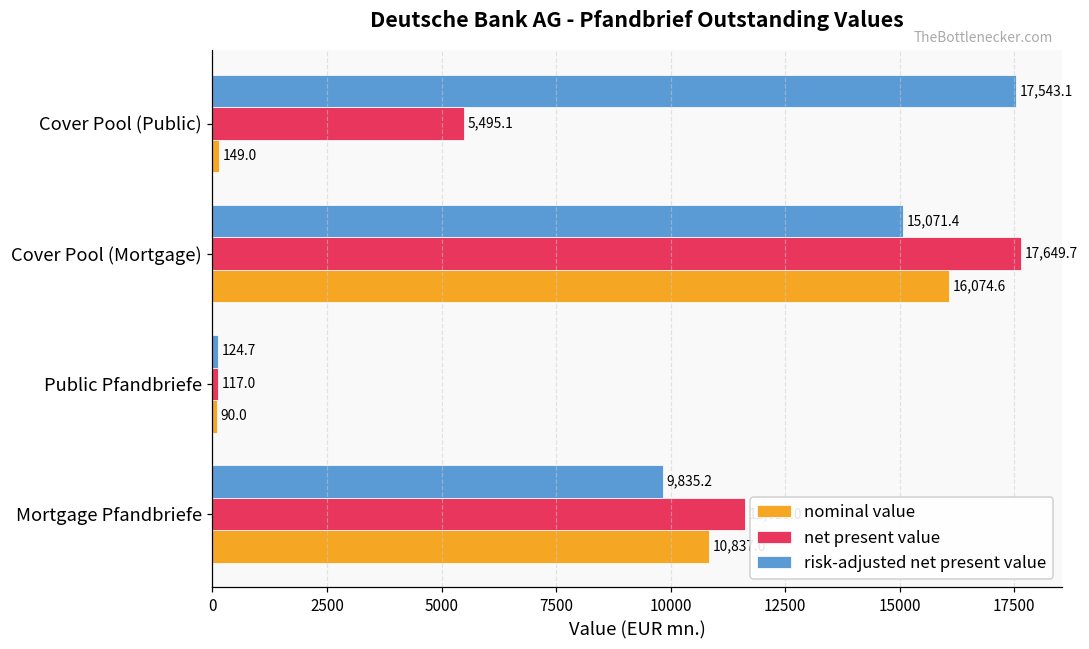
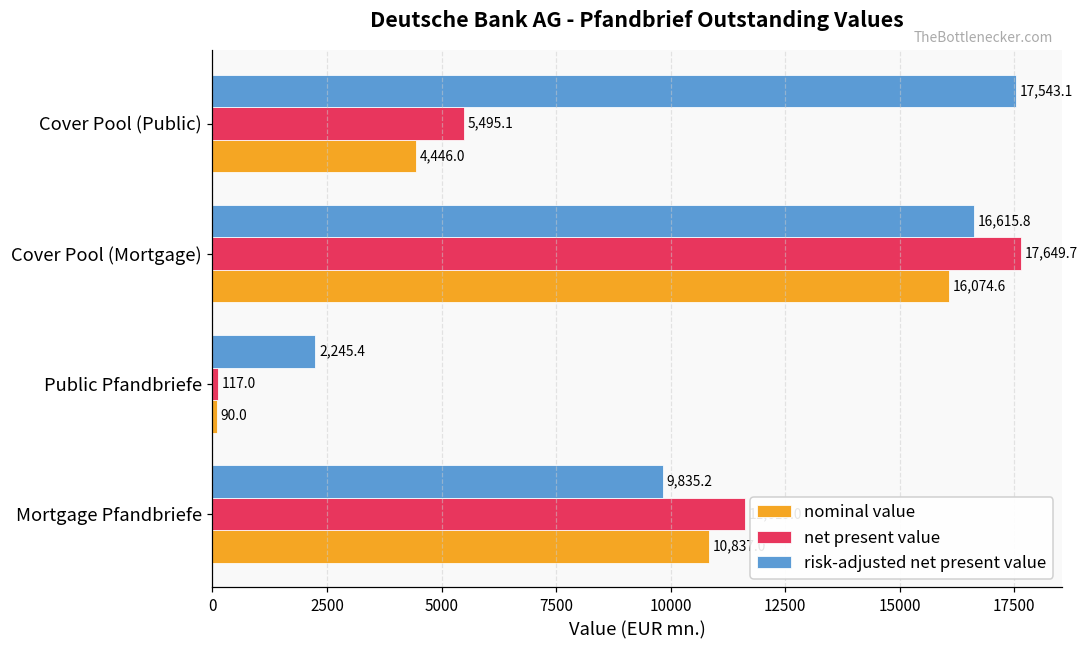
nominal value, Cover Pool (Public): 149.0 -> 4,446.0
risk-adjusted net present value, Cover Pool (Mortgage): 15,071.4 -> 16,615.8
risk-adjusted net present value, Public Pfandbriefe: 124.7 -> 2,245.4
